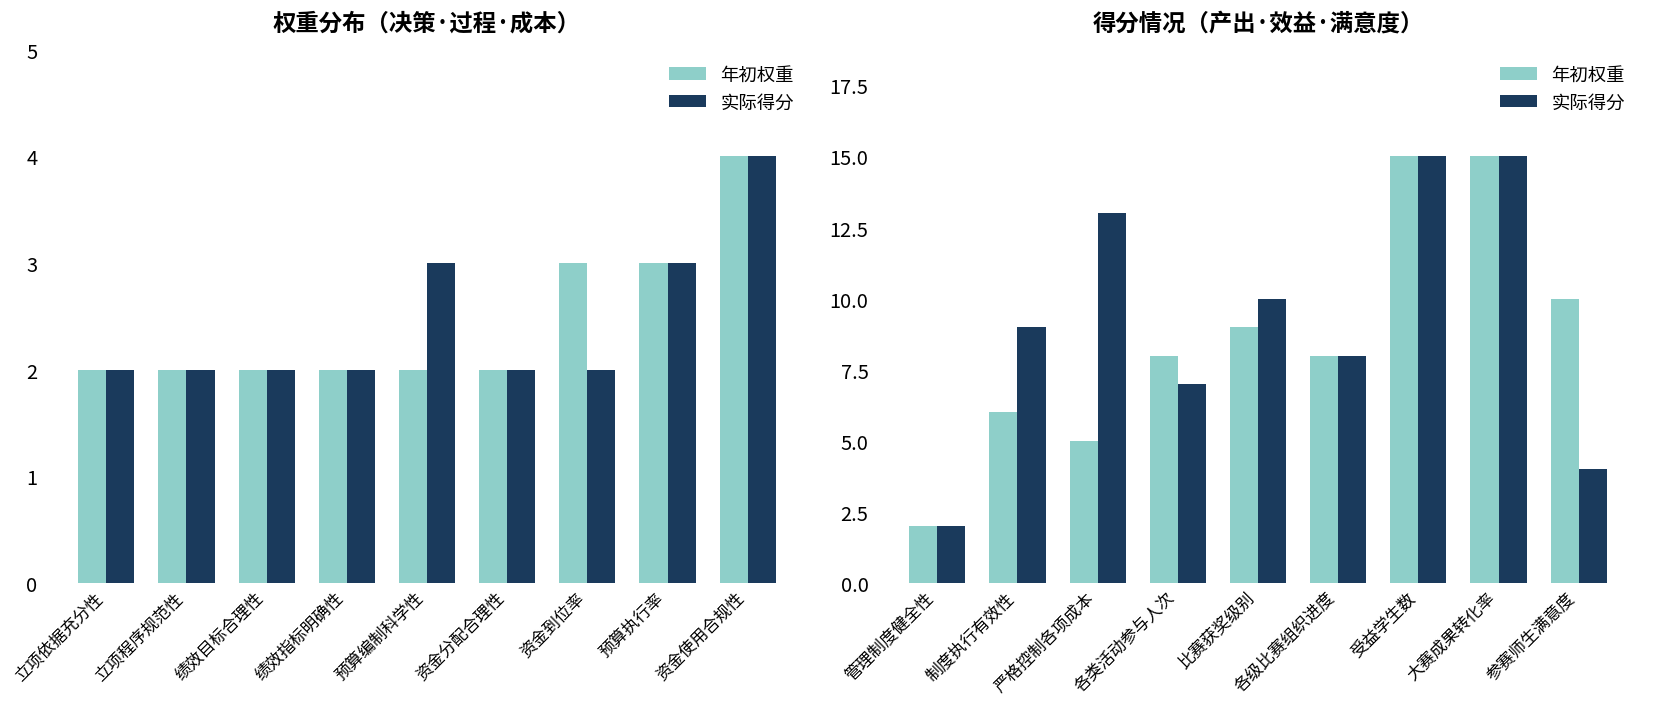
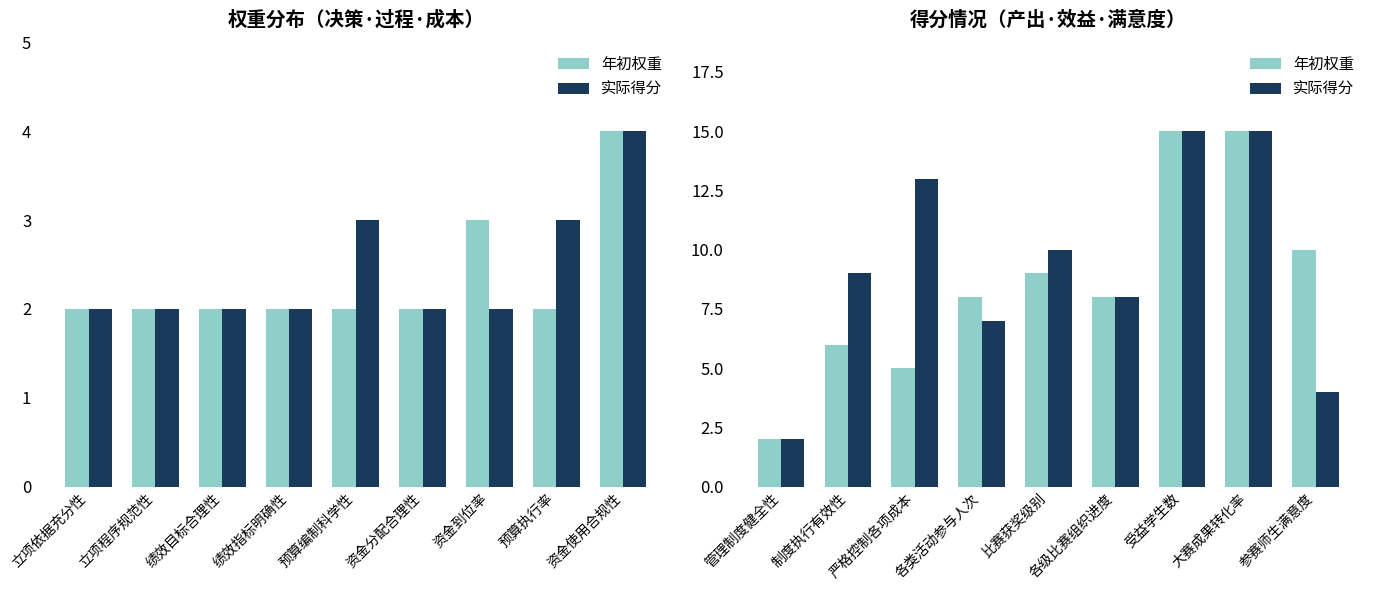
权重分布（决策·过程·成本）, 年初权重, 预算执行率: 3 -> 2
